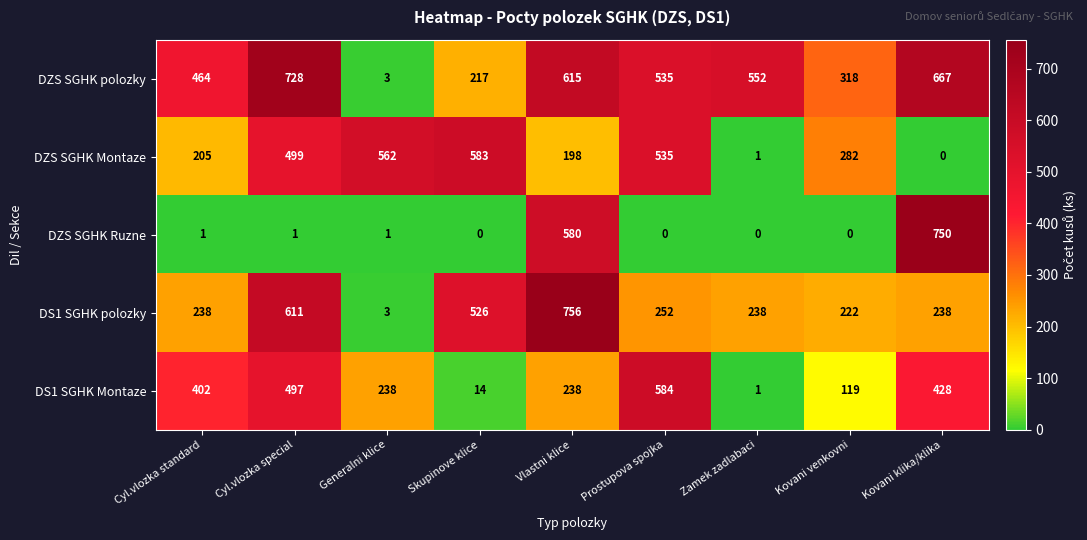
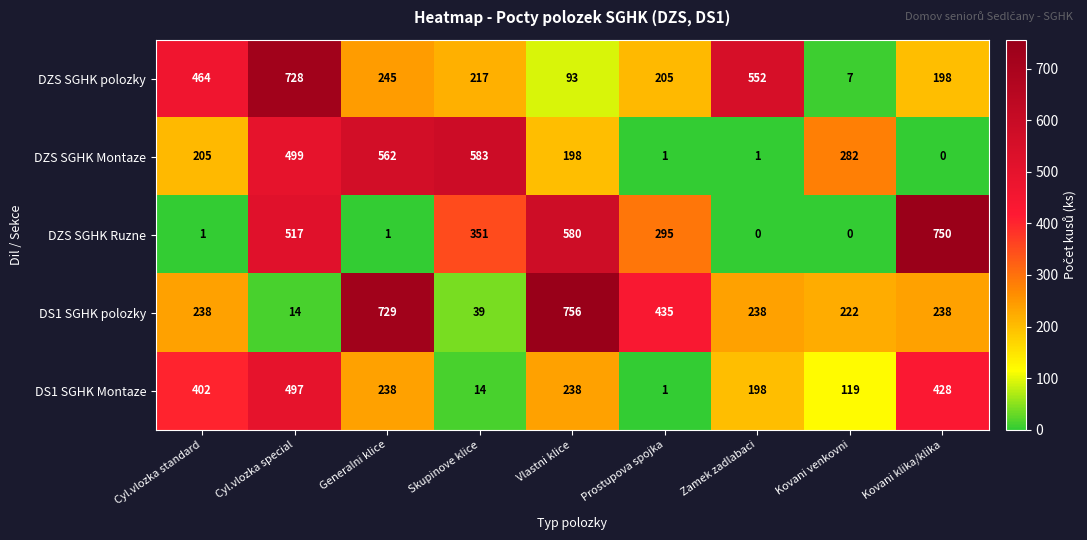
DZS SGHK polozky, Generalni klice: 3 -> 245
DZS SGHK polozky, Vlastni klice: 615 -> 93
DZS SGHK polozky, Prostupova spojka: 535 -> 205
DZS SGHK polozky, Kovani venkovni: 318 -> 7
DZS SGHK polozky, Kovani klika/klika: 667 -> 198
DZS SGHK Montaze, Prostupova spojka: 535 -> 1
DZS SGHK Ruzne, Cyl.vlozka special: 1 -> 517
DZS SGHK Ruzne, Skupinove klice: 0 -> 351
DZS SGHK Ruzne, Prostupova spojka: 0 -> 295
DS1 SGHK polozky, Cyl.vlozka special: 611 -> 14
DS1 SGHK polozky, Generalni klice: 3 -> 729
DS1 SGHK polozky, Skupinove klice: 526 -> 39
DS1 SGHK polozky, Prostupova spojka: 252 -> 435
DS1 SGHK Montaze, Prostupova spojka: 584 -> 1
DS1 SGHK Montaze, Zamek zadlabaci: 1 -> 198
